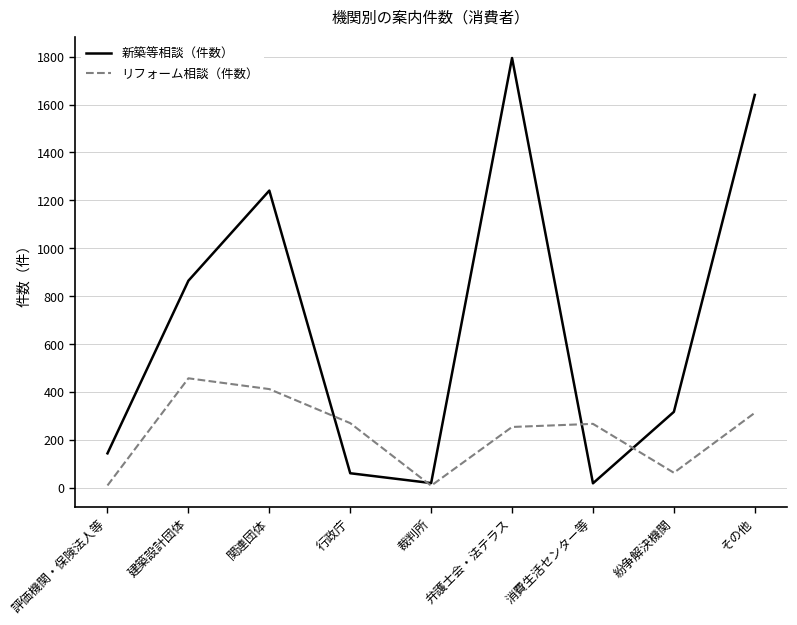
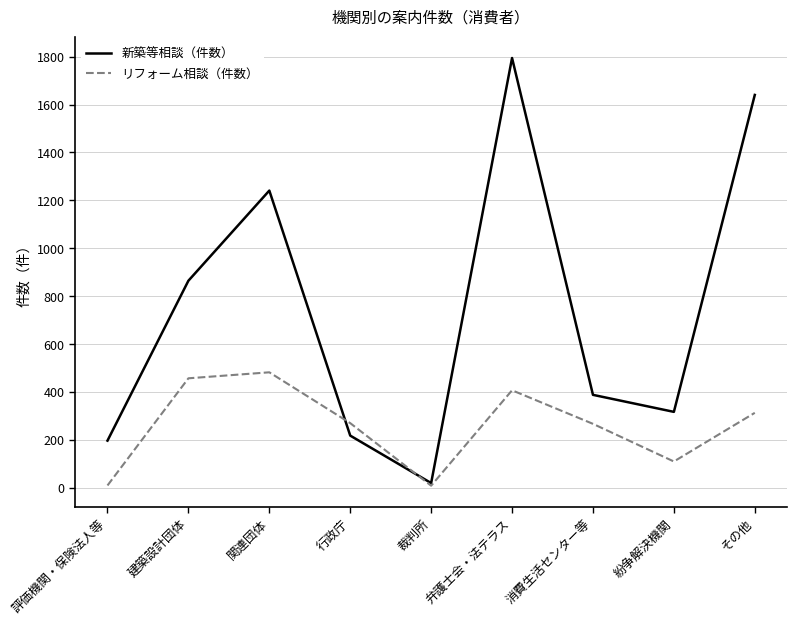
新築等相談（件数）, 評価機関・保険法人等: 150 -> 200
リフォーム相談（件数）, 関連団体: 410 -> 480
新築等相談（件数）, 行政庁: 60 -> 220
リフォーム相談（件数）, 弁護士会・法テラス: 260 -> 410
新築等相談（件数）, 消費生活センター等: 20 -> 390
リフォーム相談（件数）, 紛争解決機関: 60 -> 110
